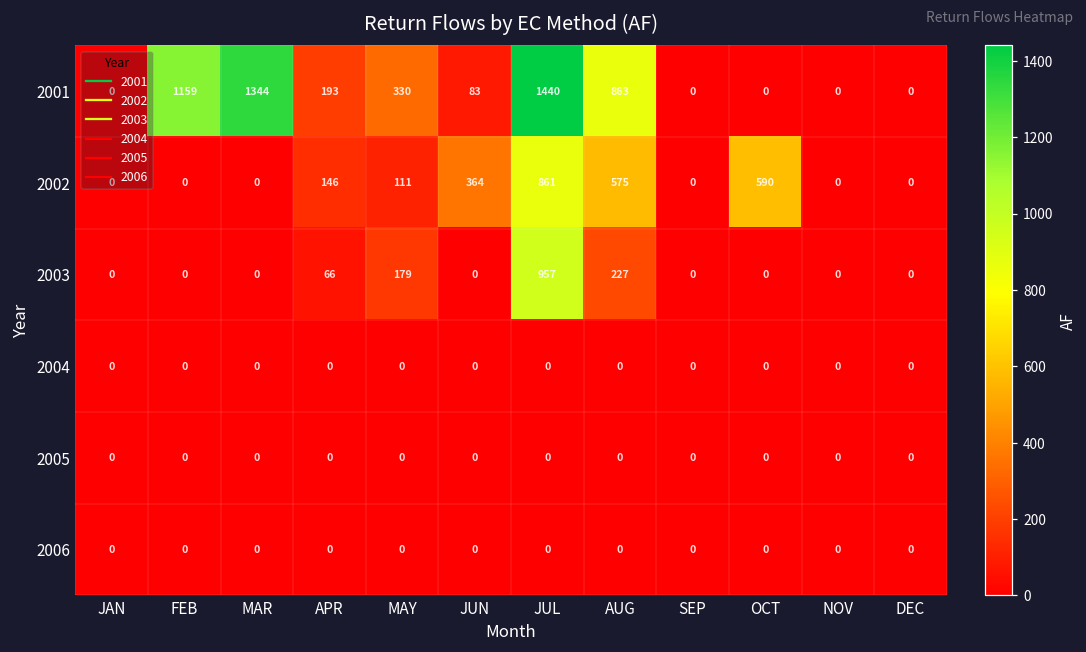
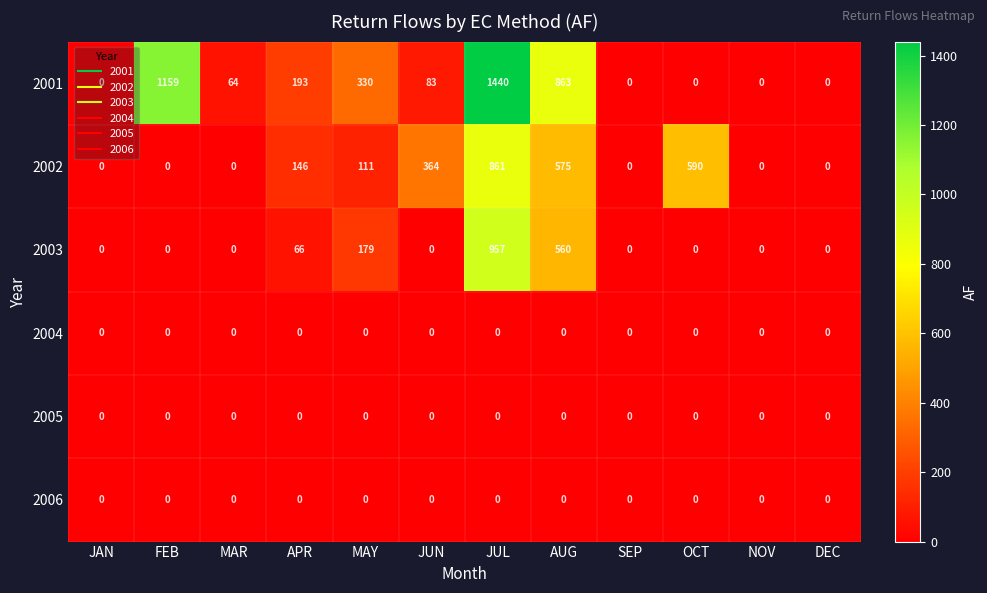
2001, MAR: 1344 -> 64
2003, AUG: 227 -> 560
